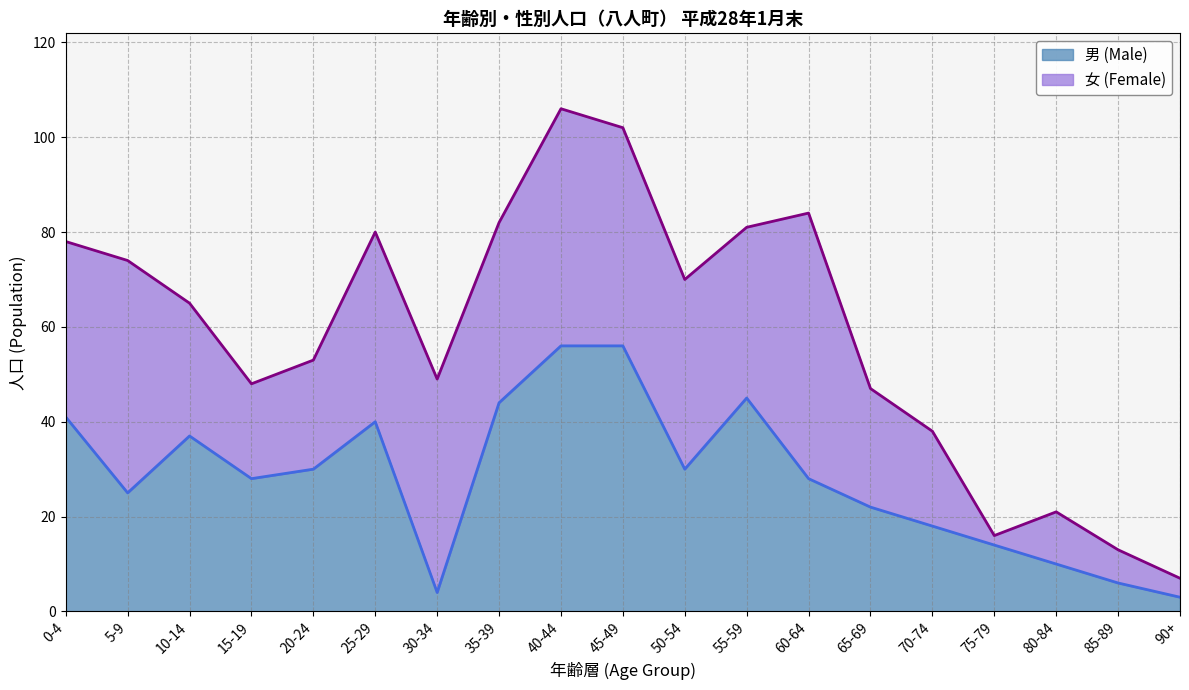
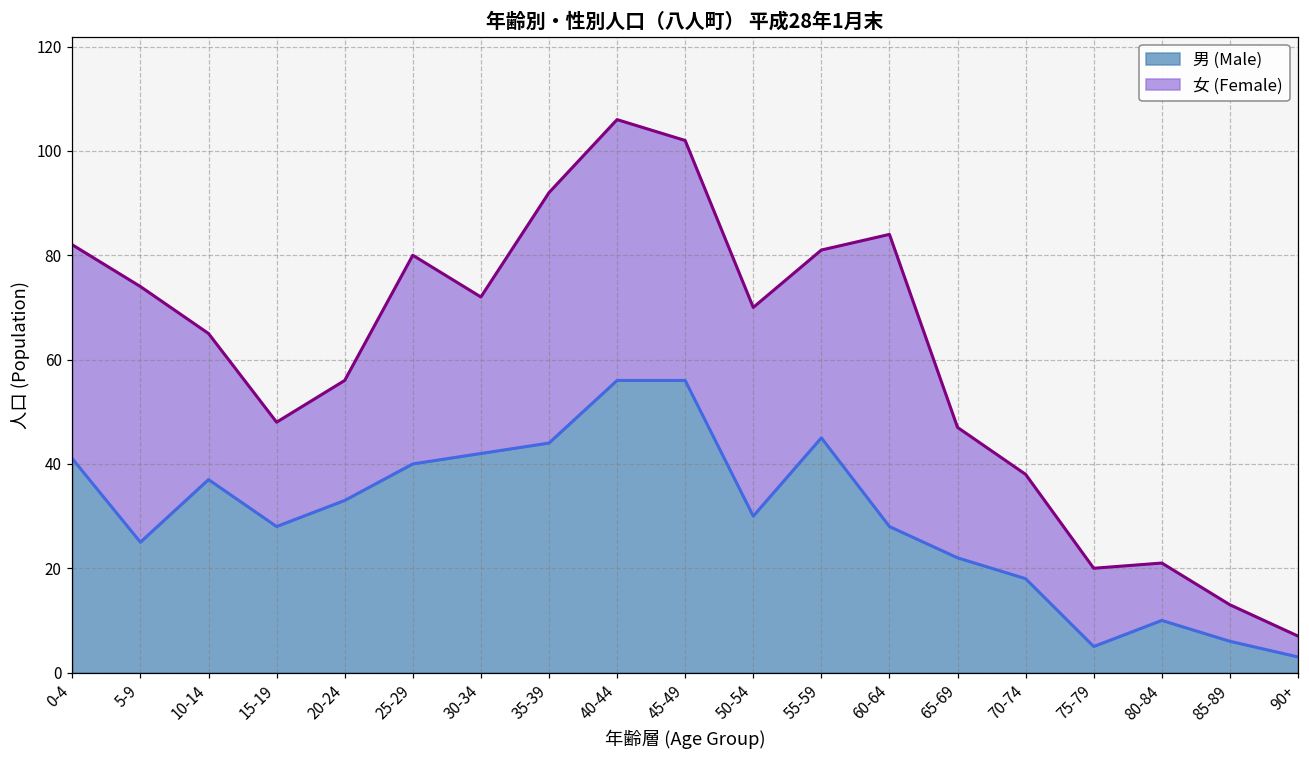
女 (Female), 0-4: 37 -> 41
男 (Male), 20-24: 30 -> 33
男 (Male), 30-34: 4 -> 42
女 (Female), 30-34: 45 -> 30
女 (Female), 35-39: 38 -> 48
男 (Male), 75-79: 14 -> 5
女 (Female), 75-79: 2 -> 15
